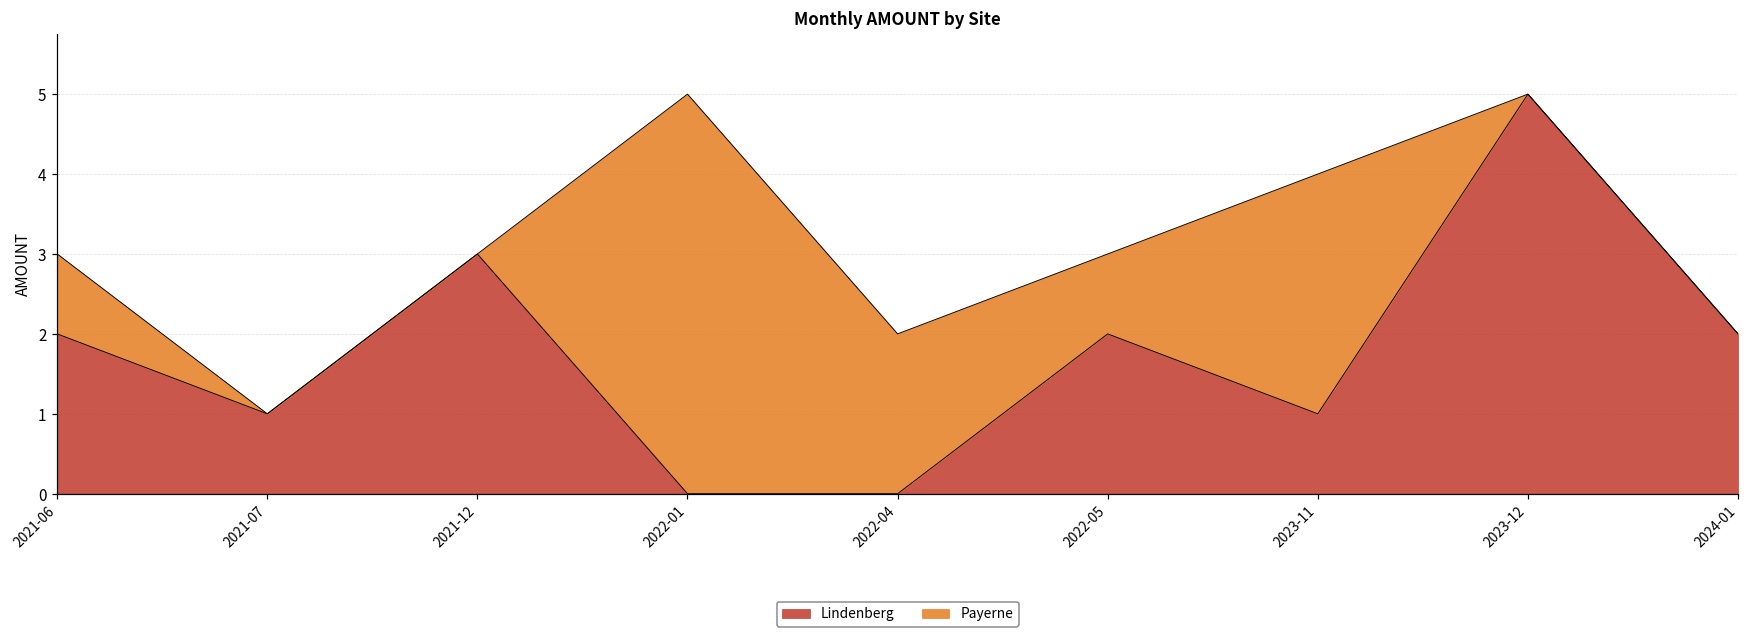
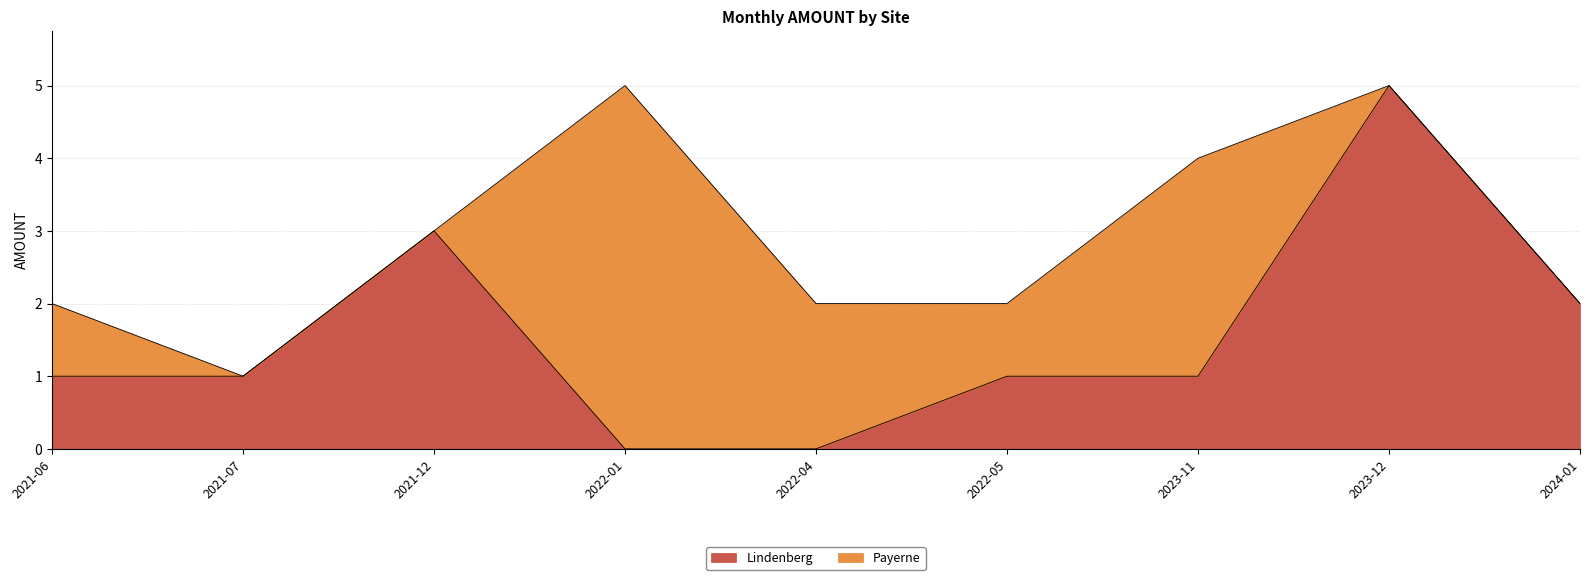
Lindenberg, 2021-06: 2 -> 1
Lindenberg, 2022-05: 2 -> 1
